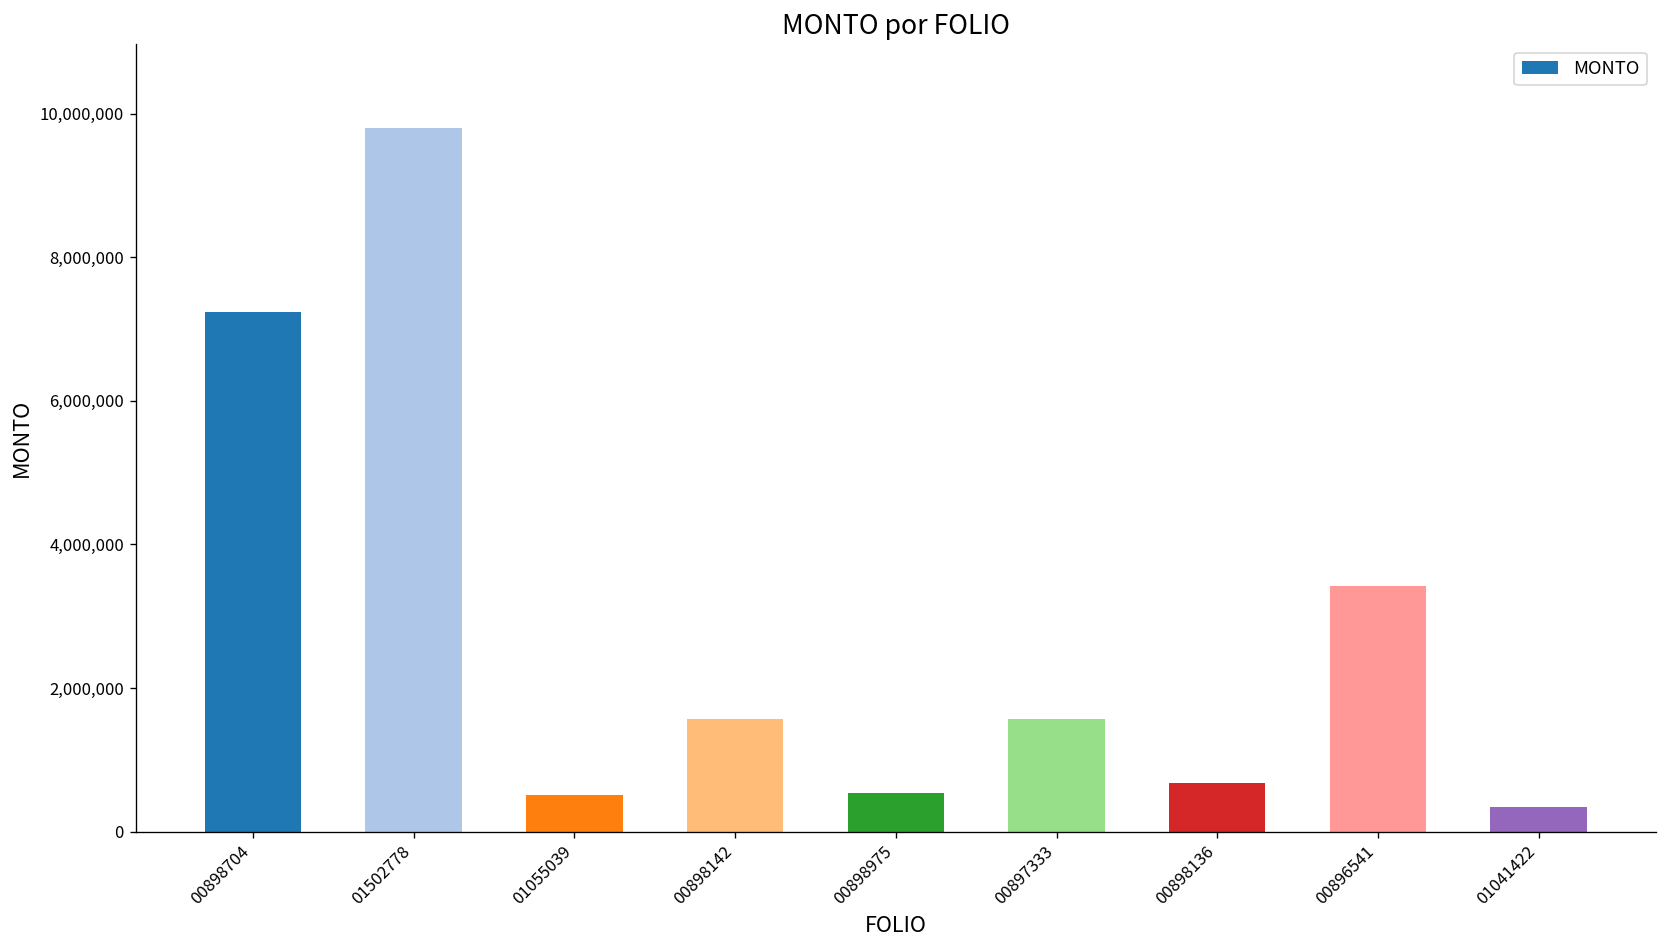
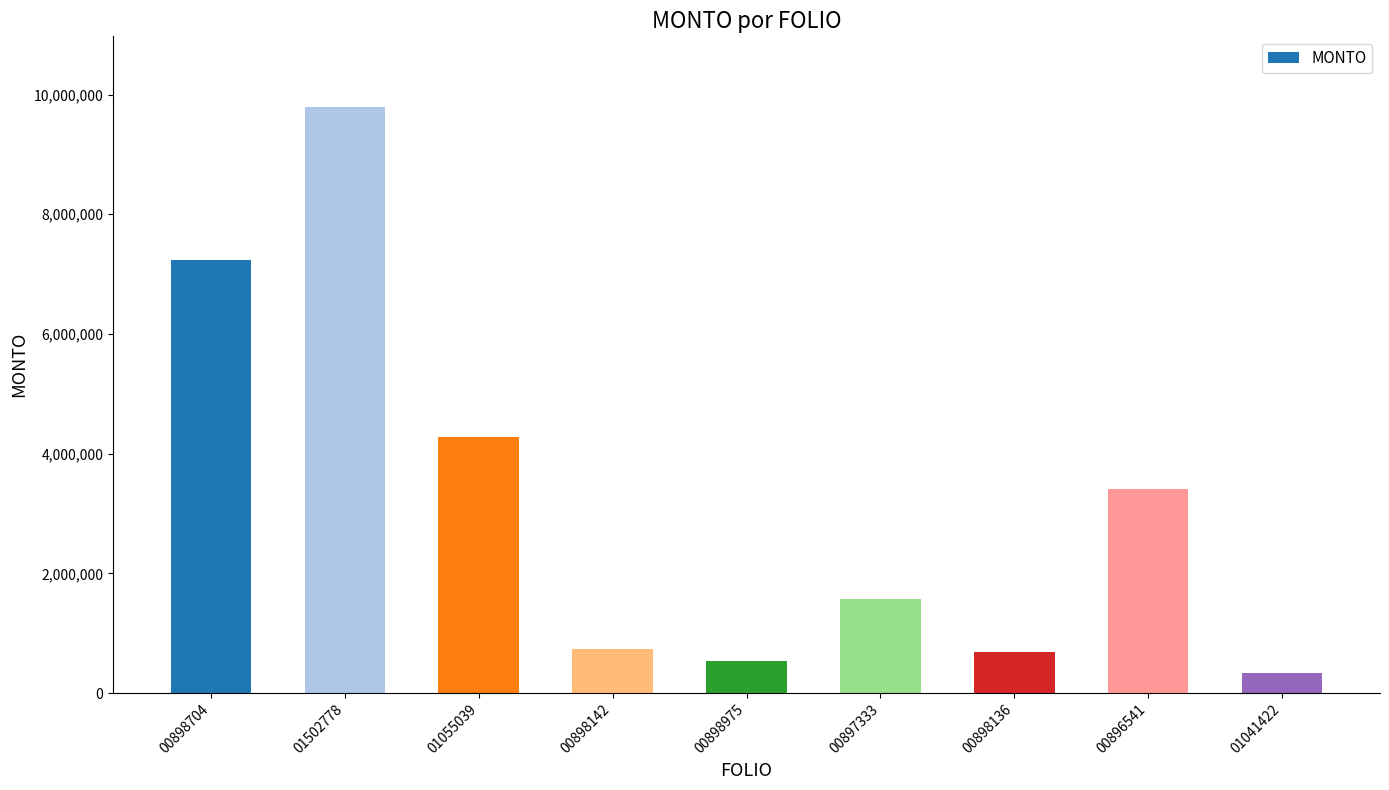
01055039: 500,000 -> 4,300,000
00898142: 1,600,000 -> 700,000
